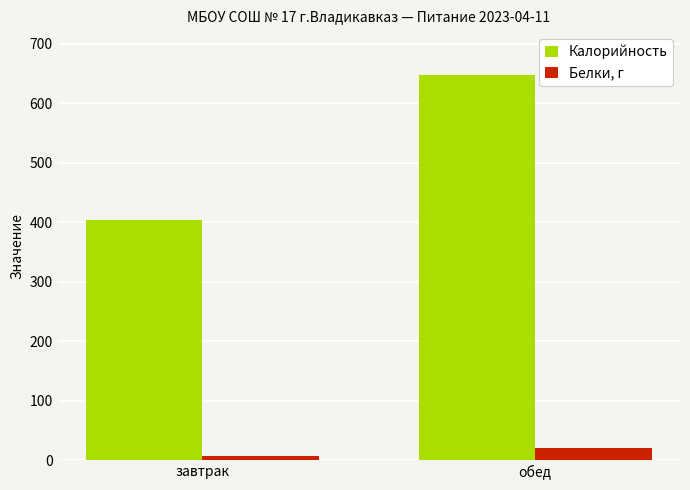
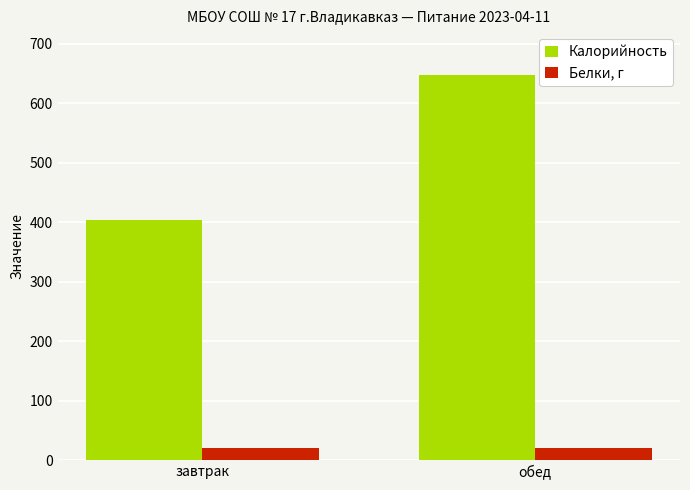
Белки, г, завтрак: 10 -> 20
